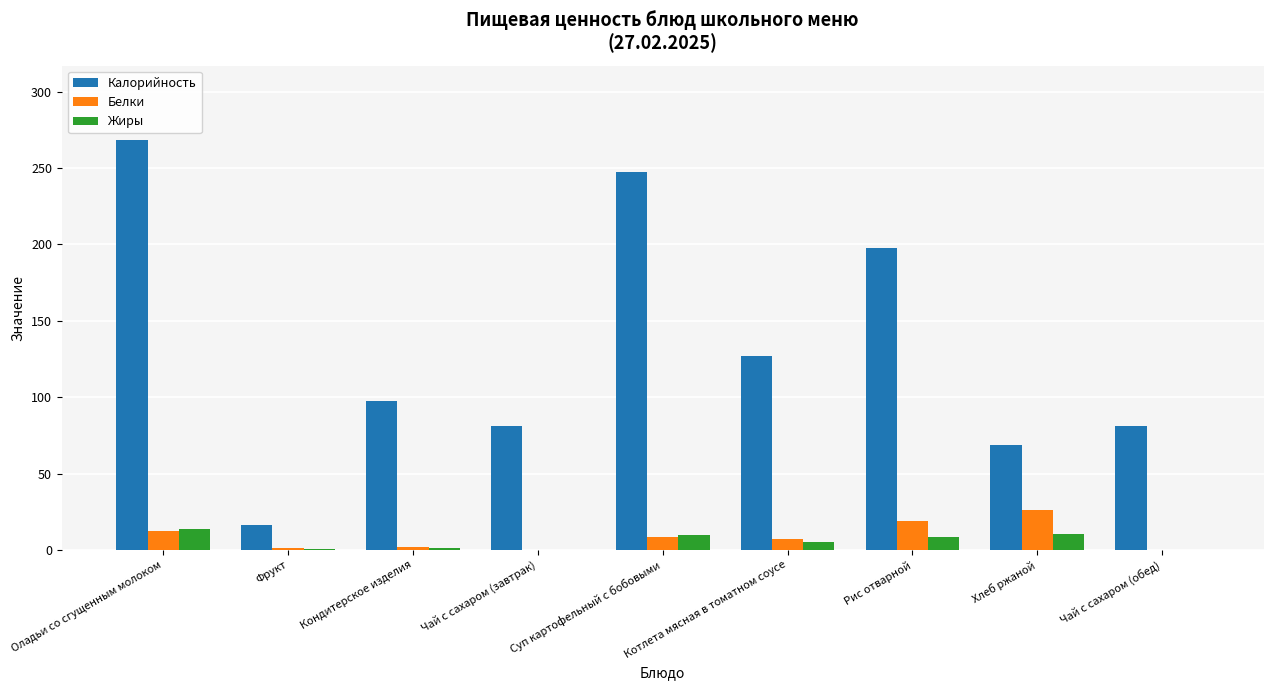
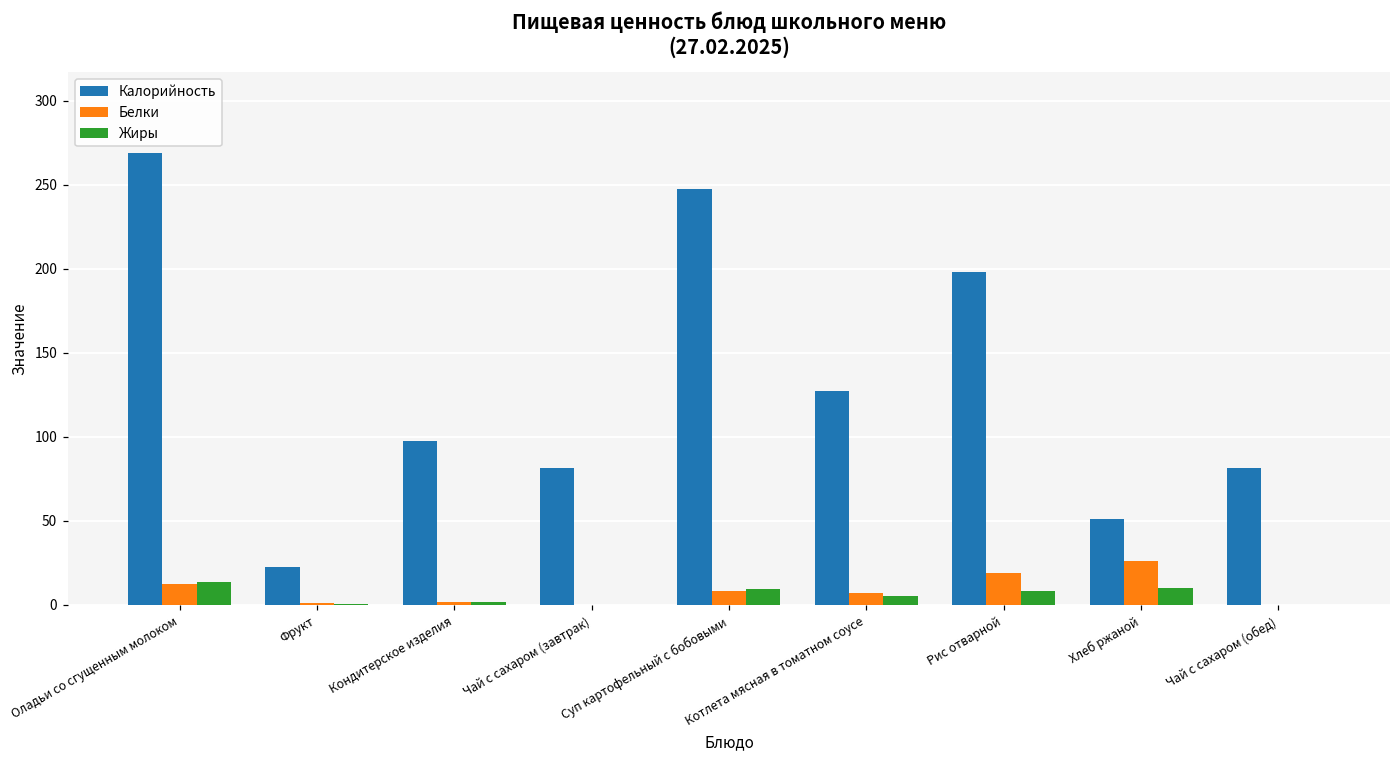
Калорийность, Фрукт: 17 -> 23
Калорийность, Хлеб ржаной: 69 -> 51
